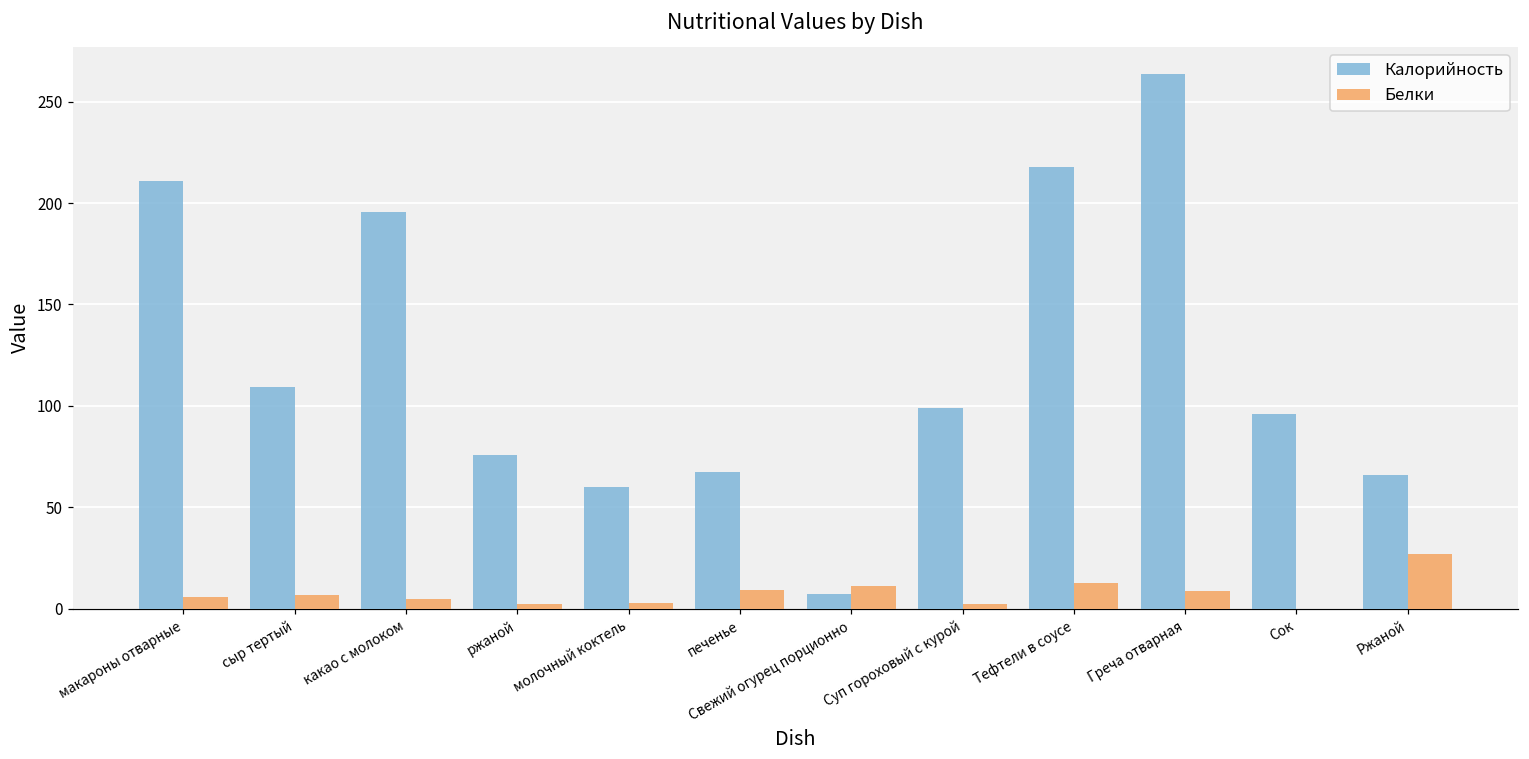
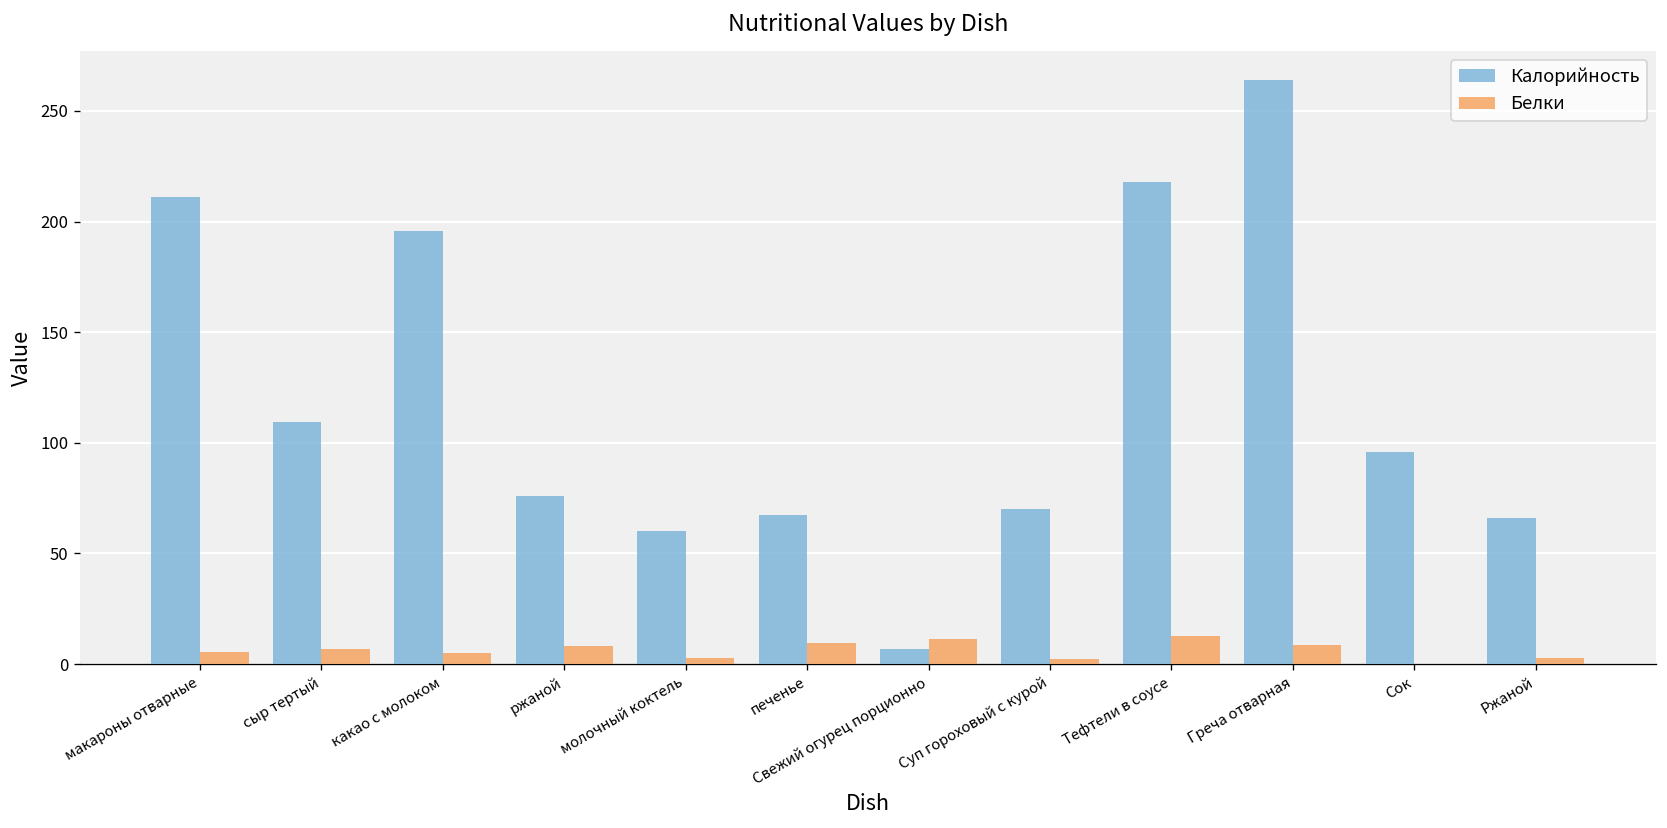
Белки, ржаной: 3 -> 8
Калорийность, Суп гороховый с курой: 99 -> 70
Белки, Ржаной: 27 -> 3
